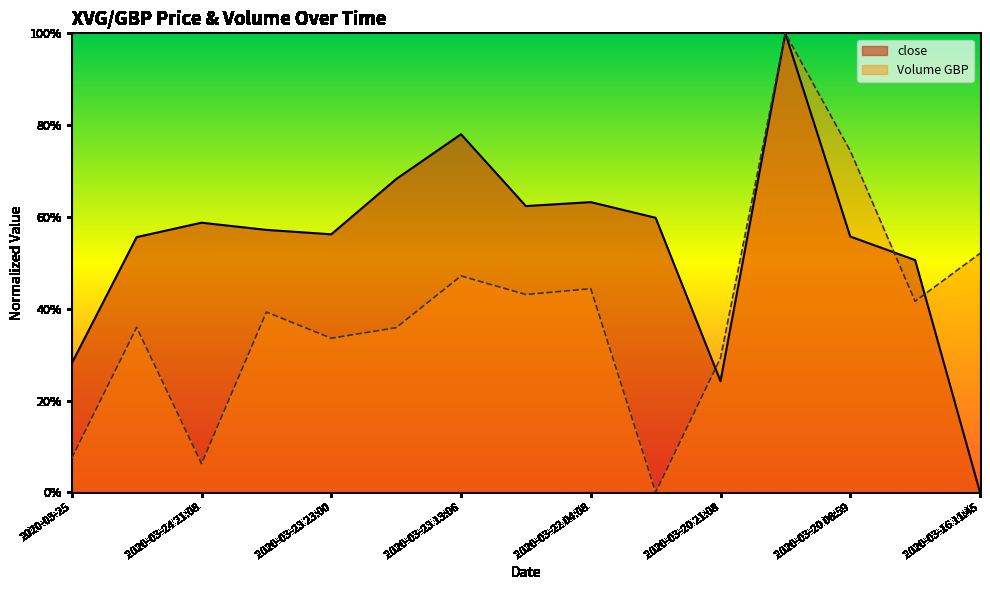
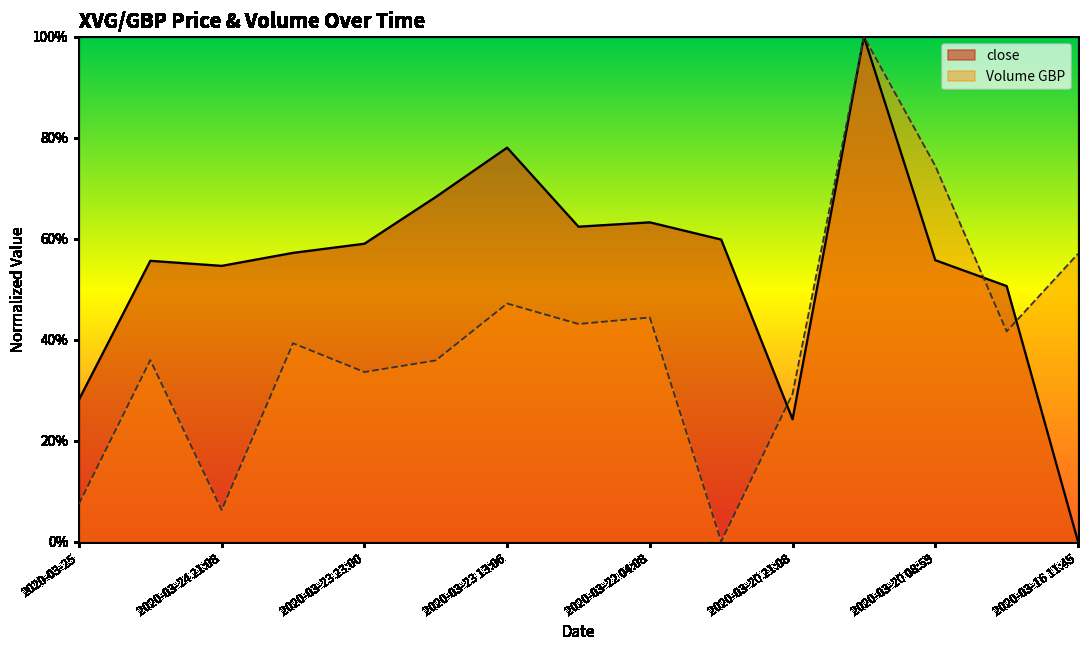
close, 2020-03-24 21:08: 59% -> 55%
close, 2020-03-23 23:00: 56% -> 59%
Volume GBP, 2020-03-16 11:45: 52% -> 57%
